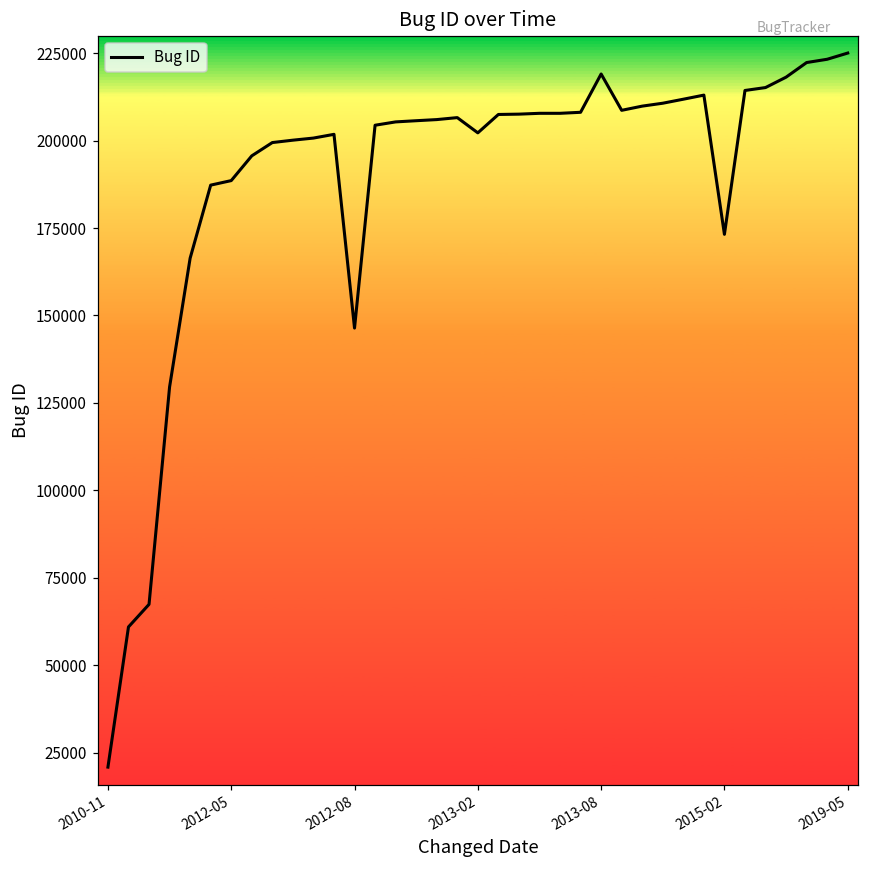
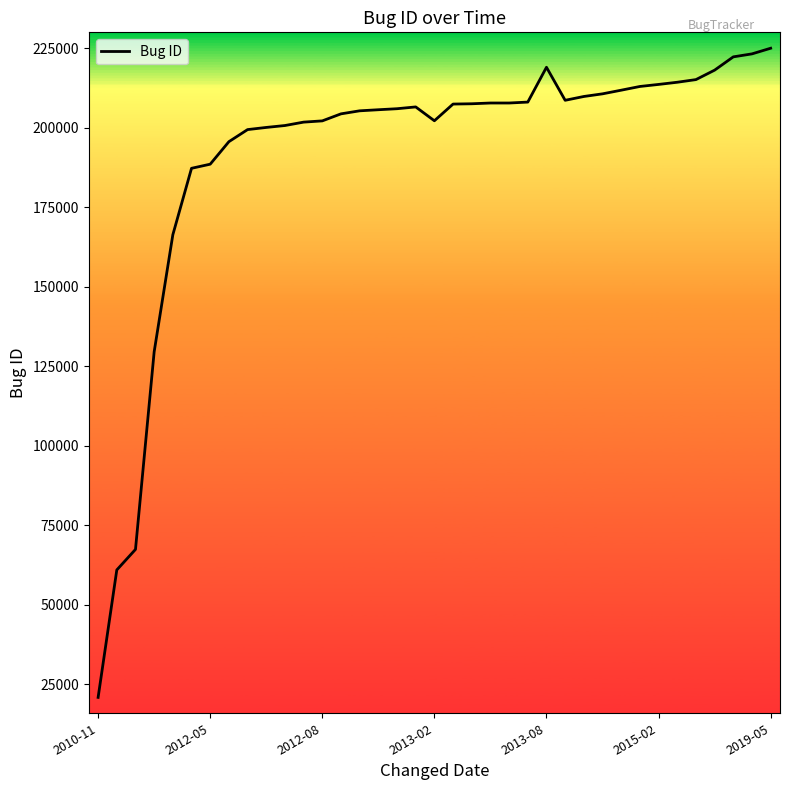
2012-08: 146000 -> 202000
2015-02: 173000 -> 214000
